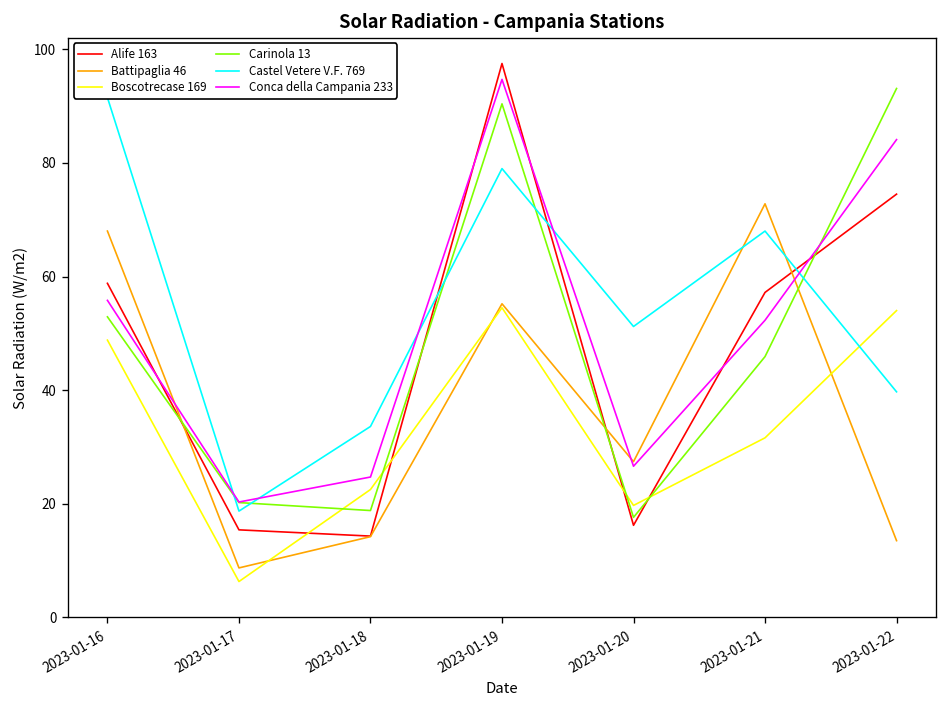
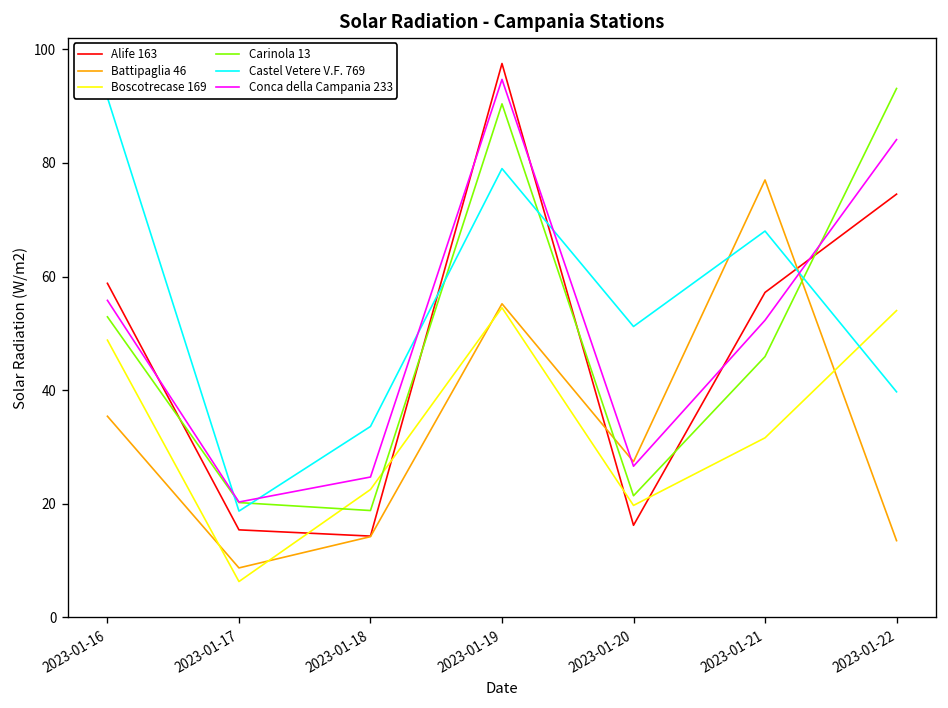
Battipaglia 46, 2023-01-16: 68 -> 35
Carinola 13, 2023-01-20: 18 -> 21
Battipaglia 46, 2023-01-21: 73 -> 77
